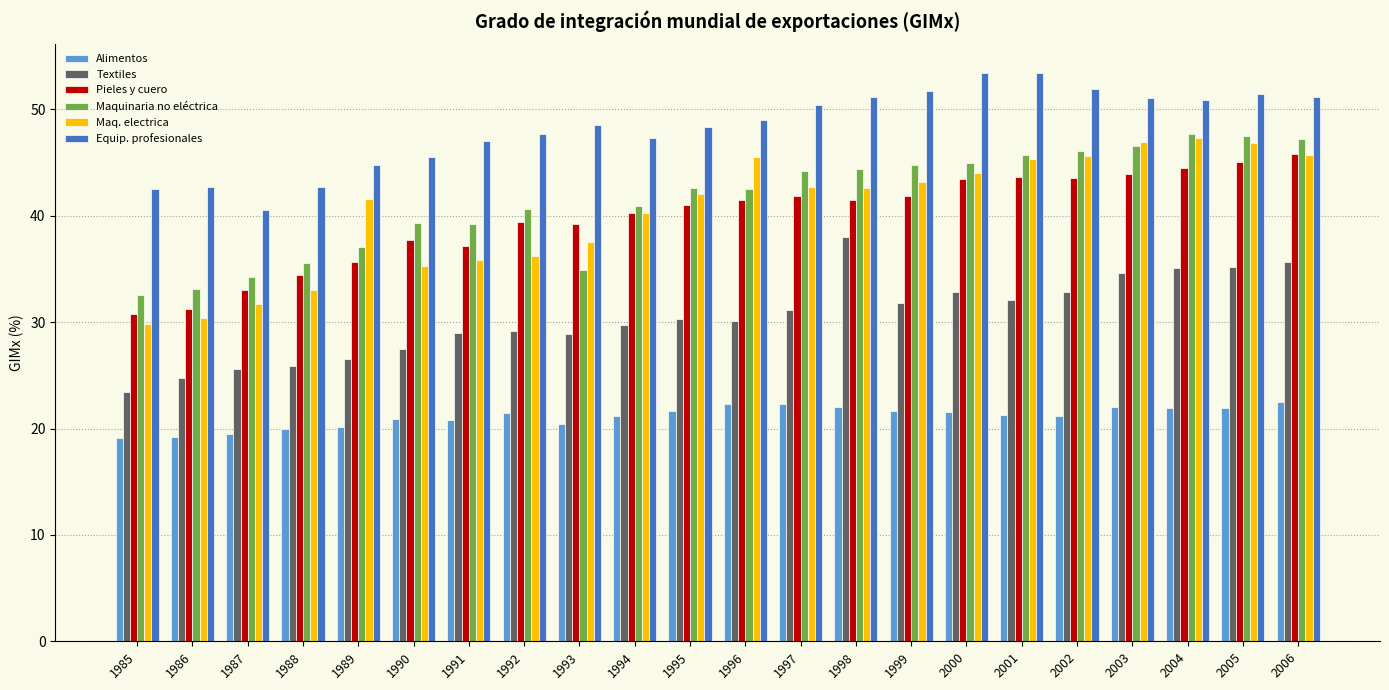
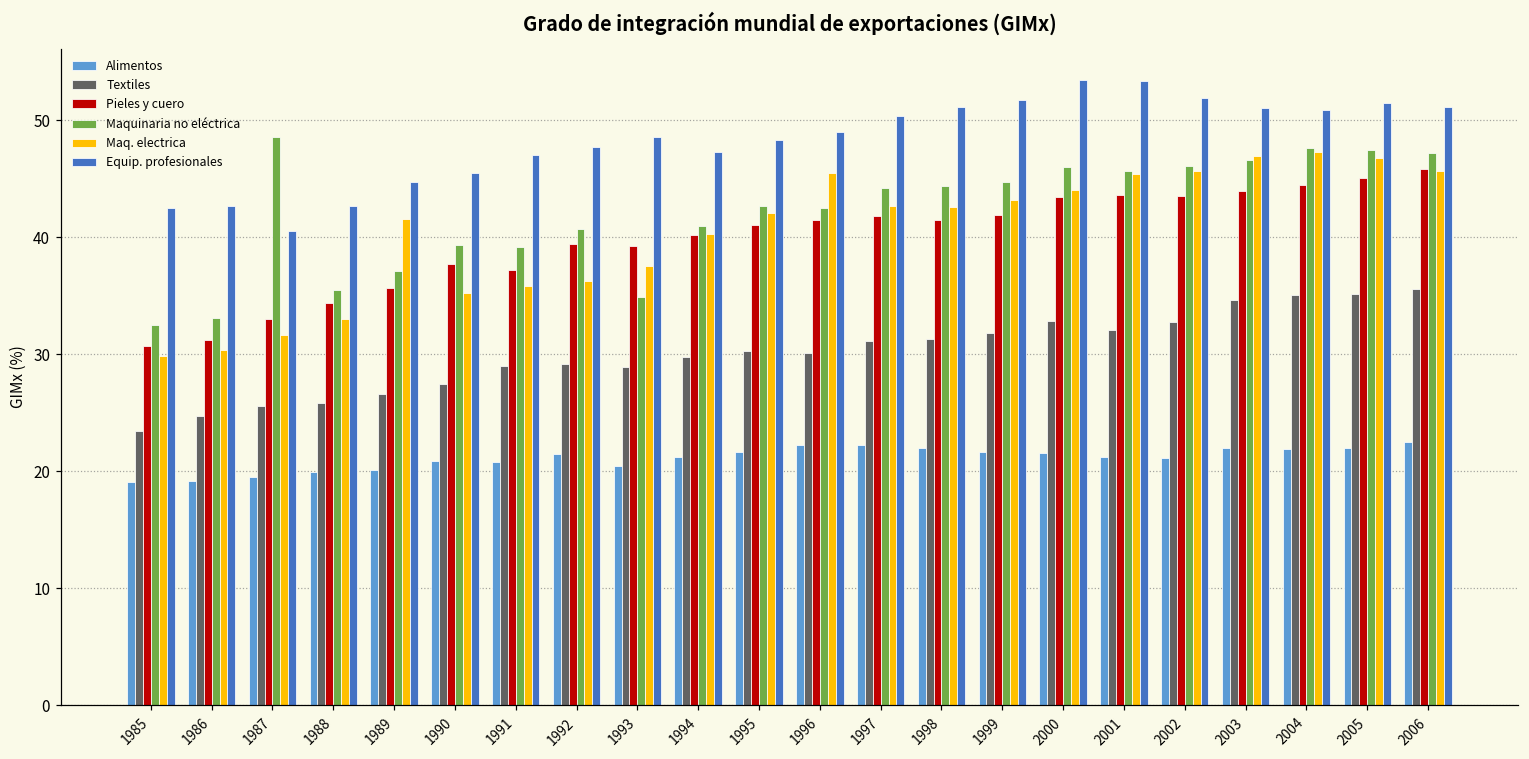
Maquinaria no eléctrica, 1987: 34.2 -> 48.6
Textiles, 1998: 38.0 -> 31.3
Maquinaria no eléctrica, 2000: 45.0 -> 46.0
